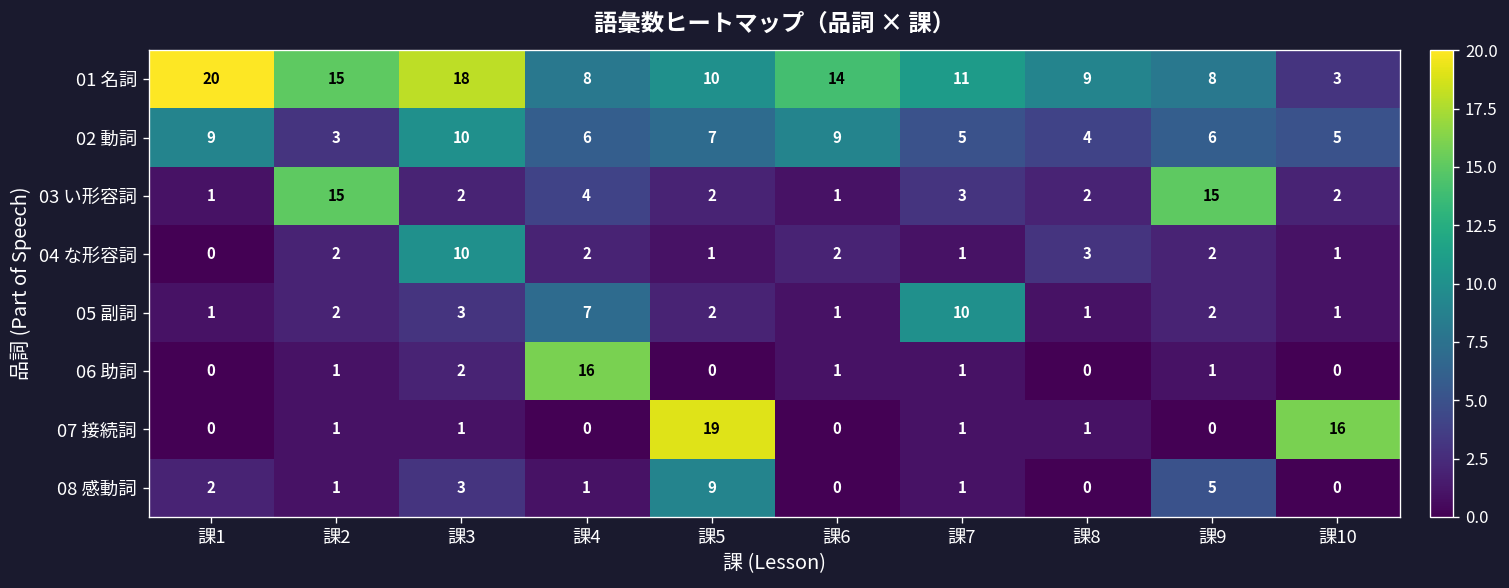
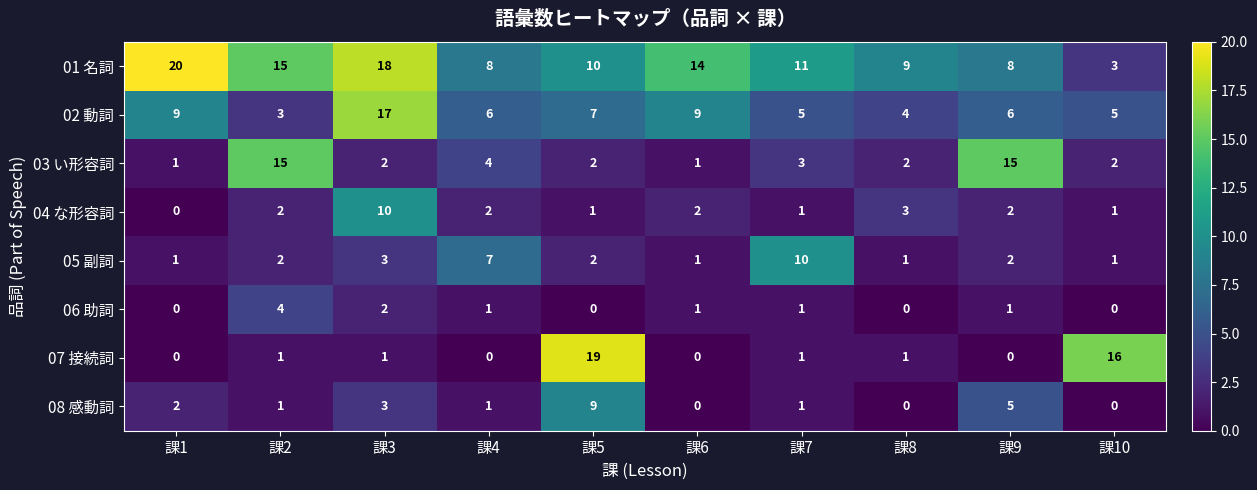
02 動詞, 課3: 10 -> 17
06 助詞, 課2: 1 -> 4
06 助詞, 課4: 16 -> 1
